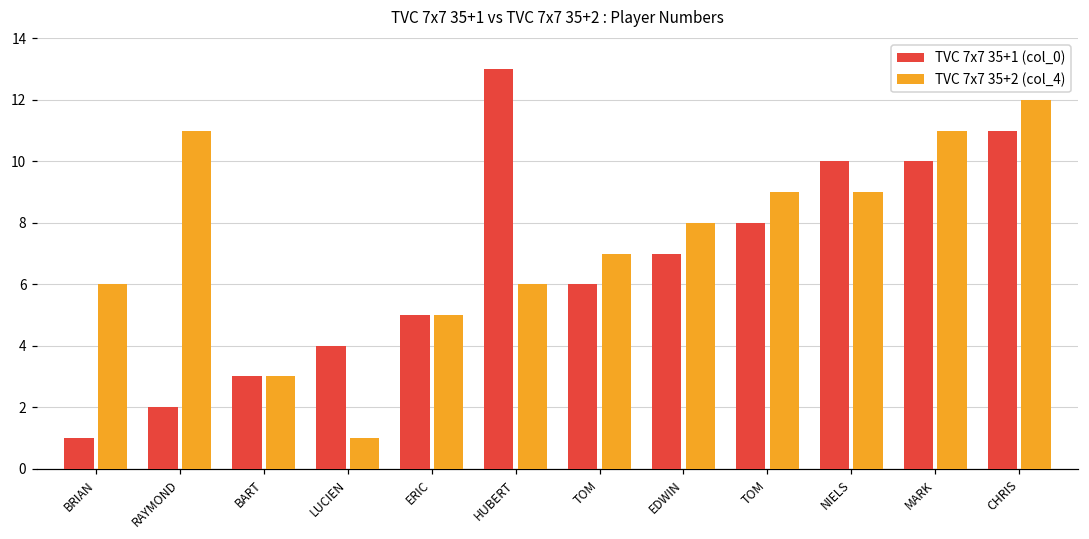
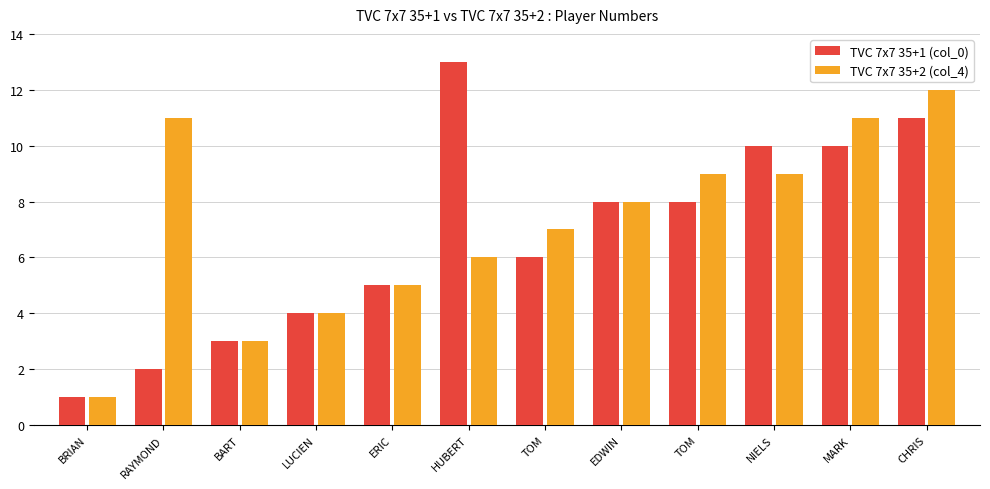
TVC 7x7 35+2 (col_4), BRIAN: 6 -> 1
TVC 7x7 35+2 (col_4), LUCIEN: 1 -> 4
TVC 7x7 35+1 (col_0), EDWIN: 7 -> 8
